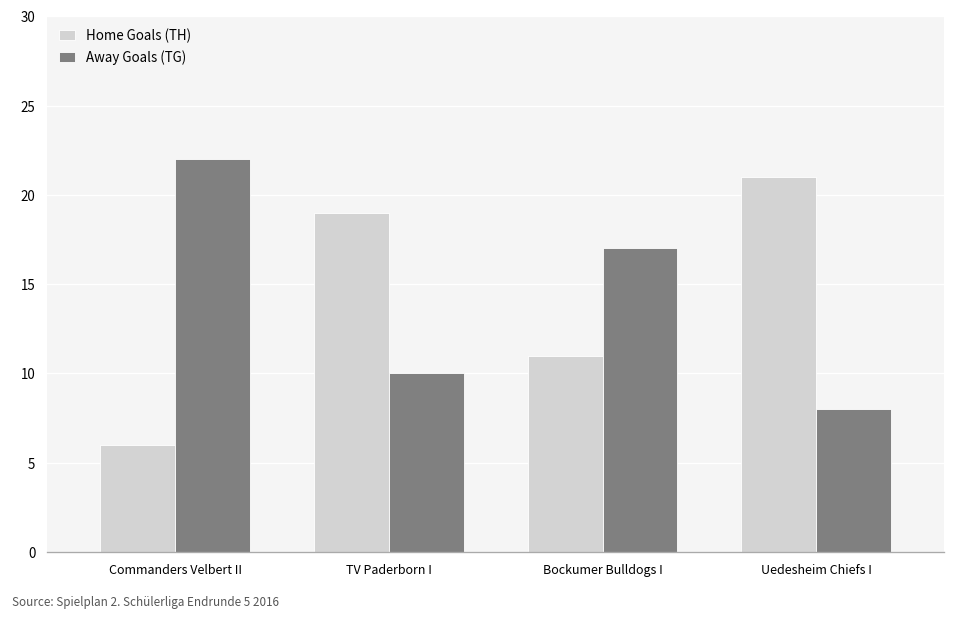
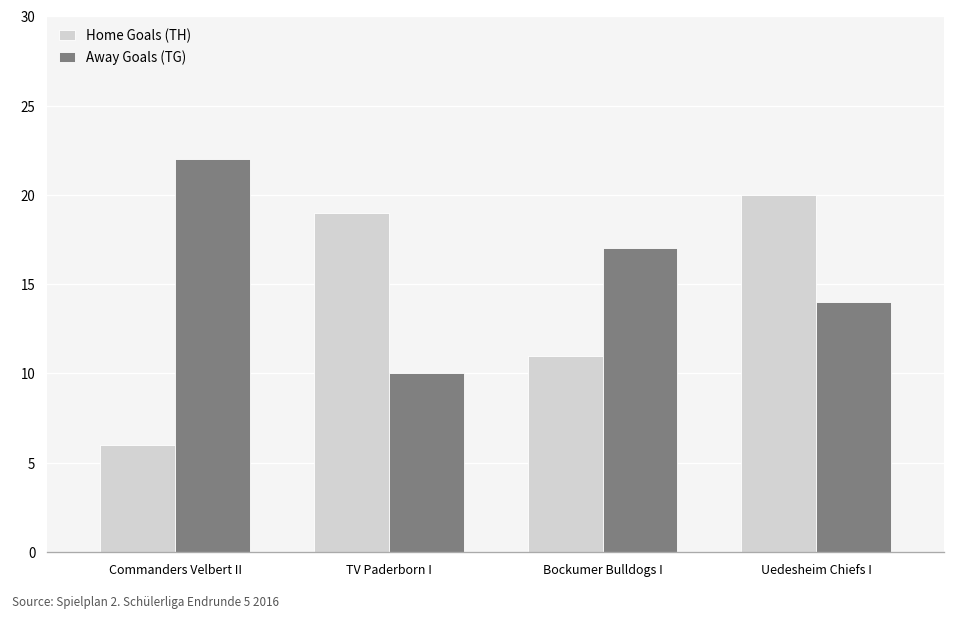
Home Goals (TH), Uedesheim Chiefs I: 21 -> 20
Away Goals (TG), Uedesheim Chiefs I: 8 -> 14
